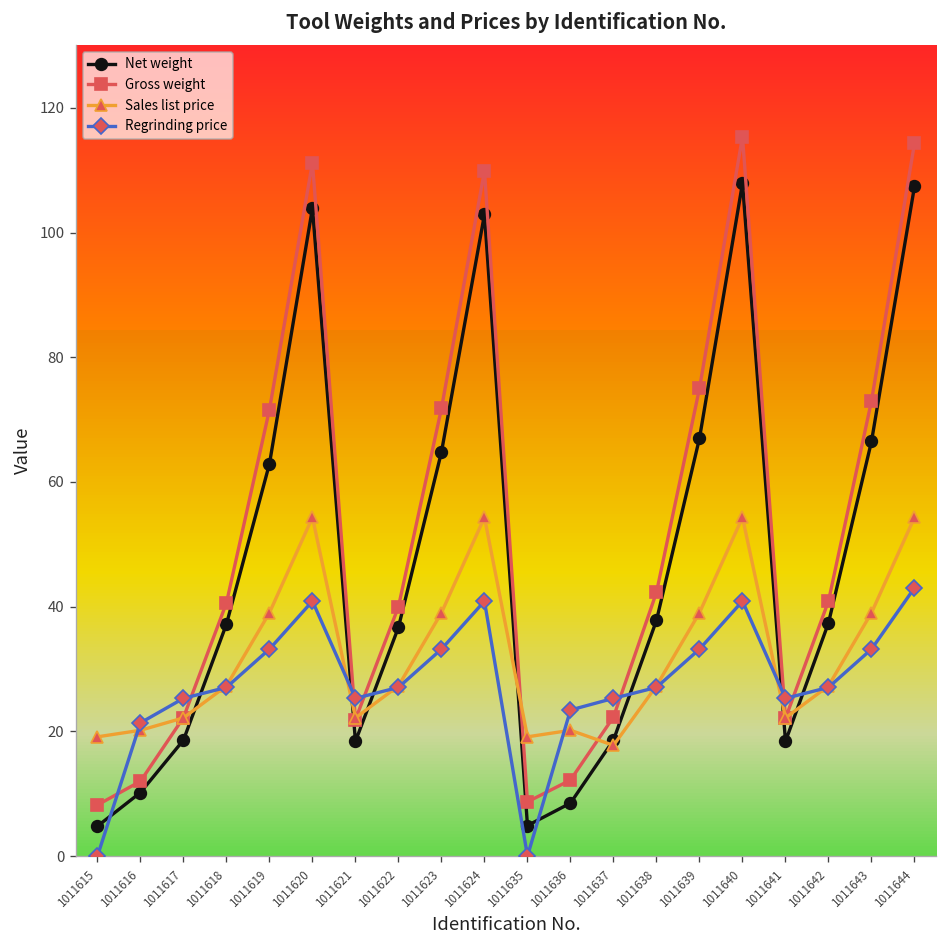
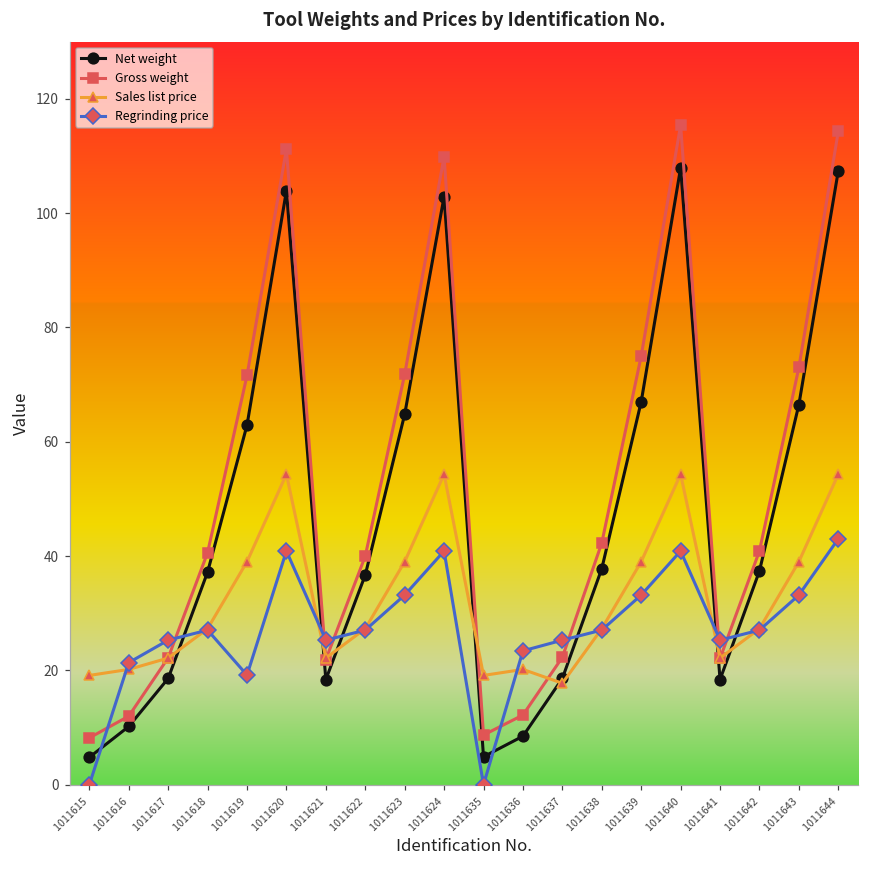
Regrinding price, 1011619: 33 -> 19
